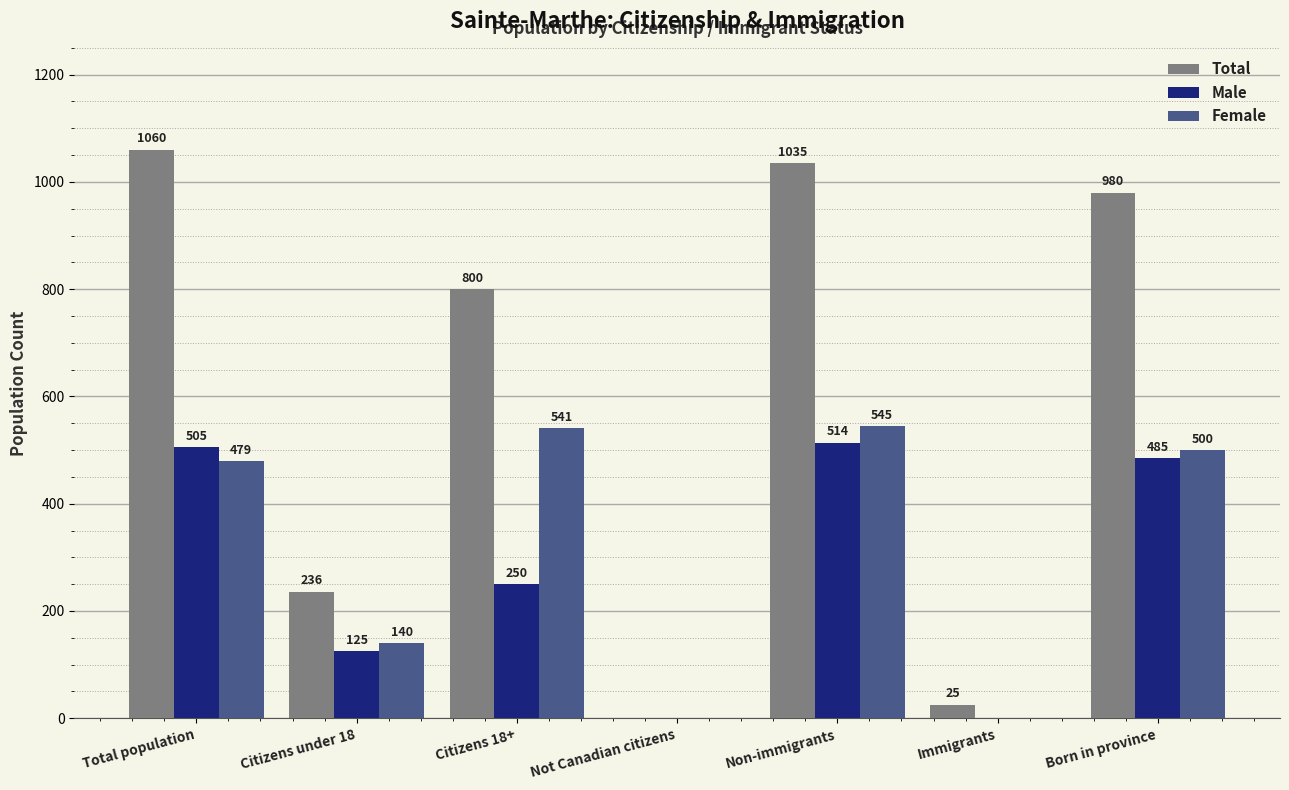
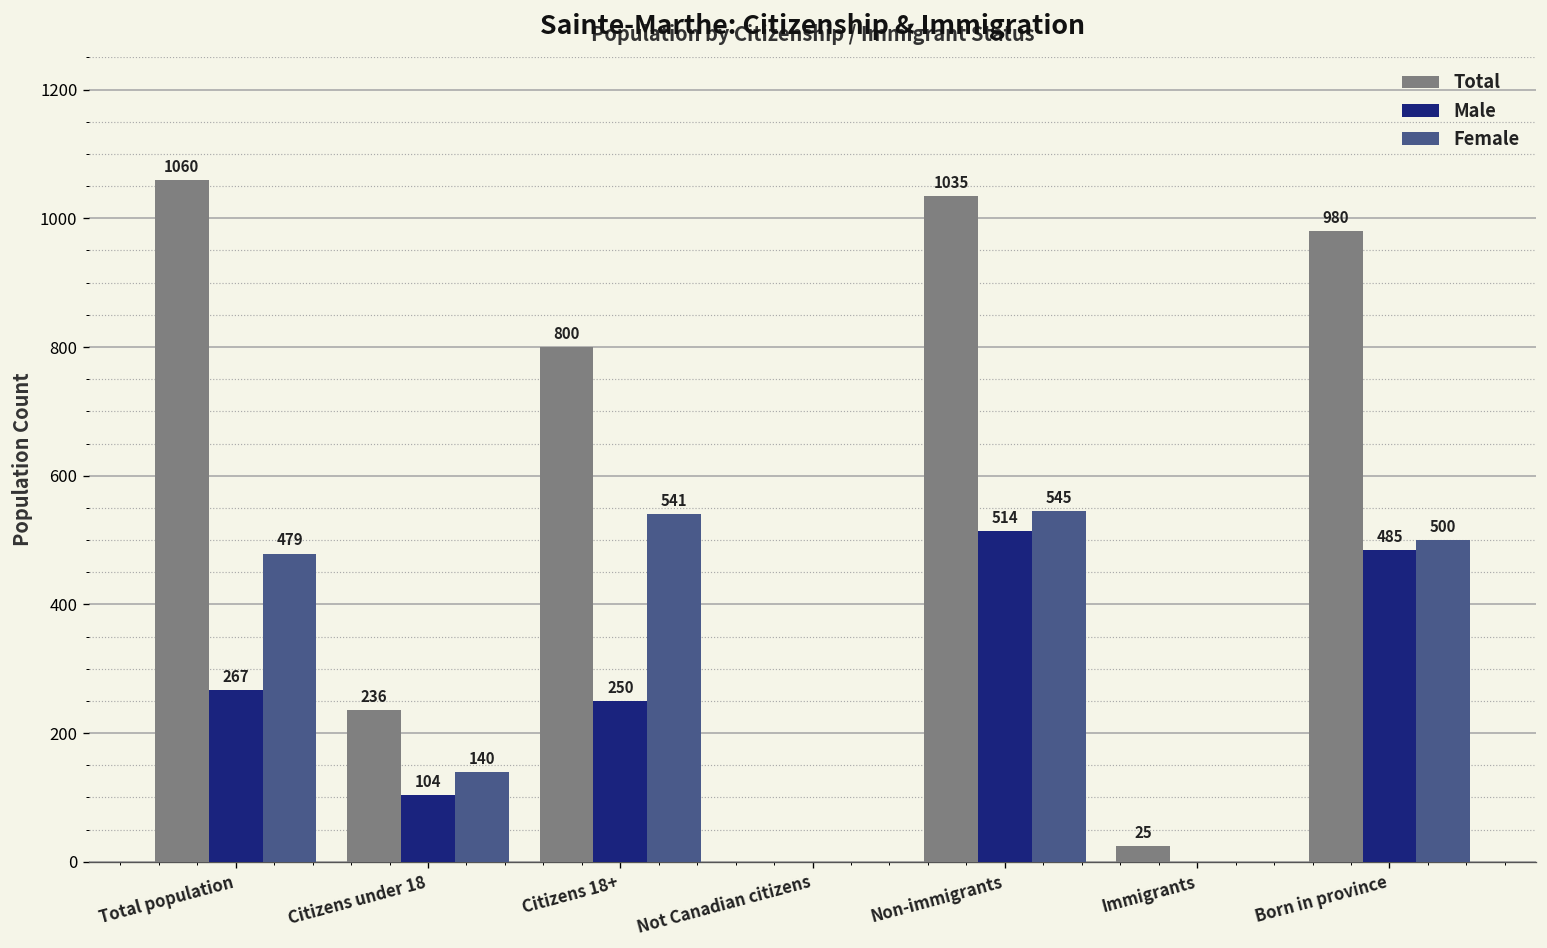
Male, Total population: 505 -> 267
Male, Citizens under 18: 125 -> 104
